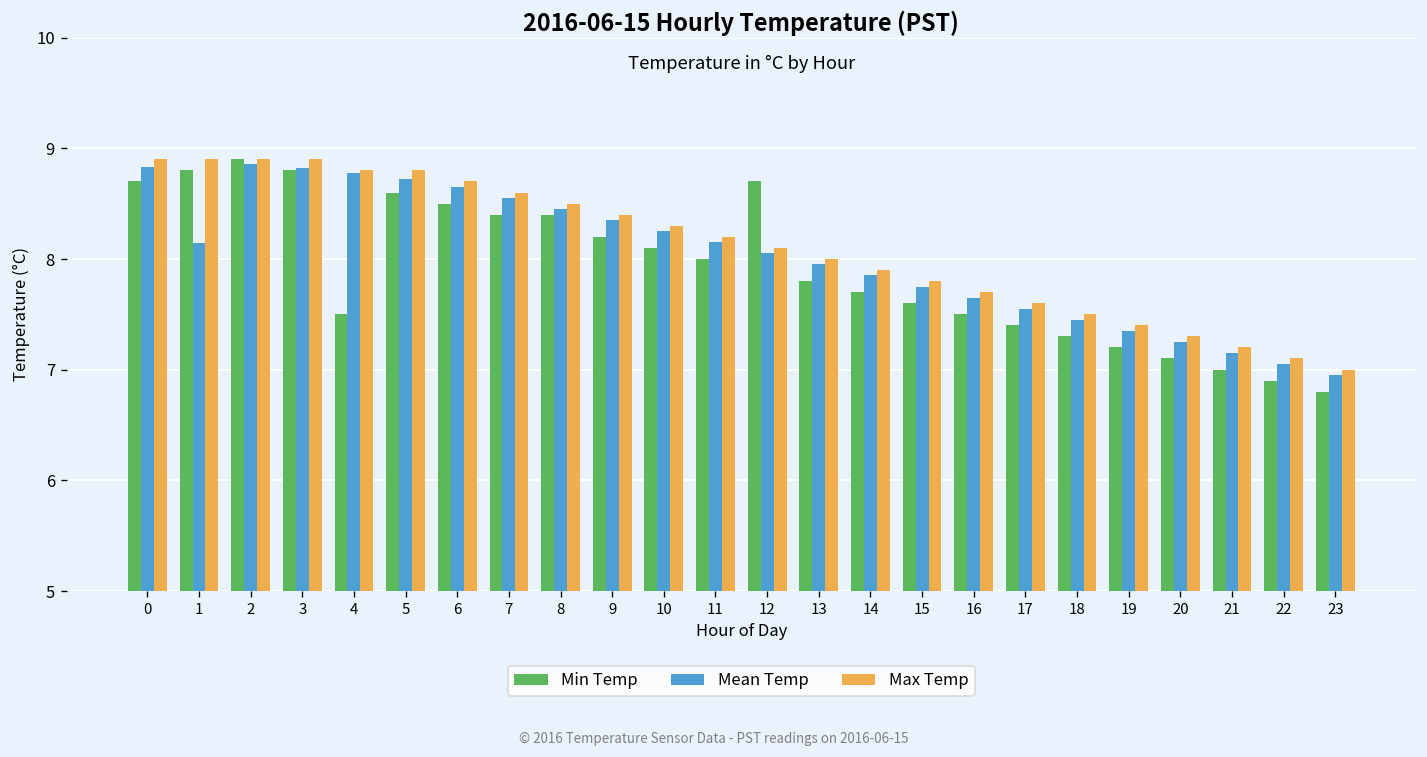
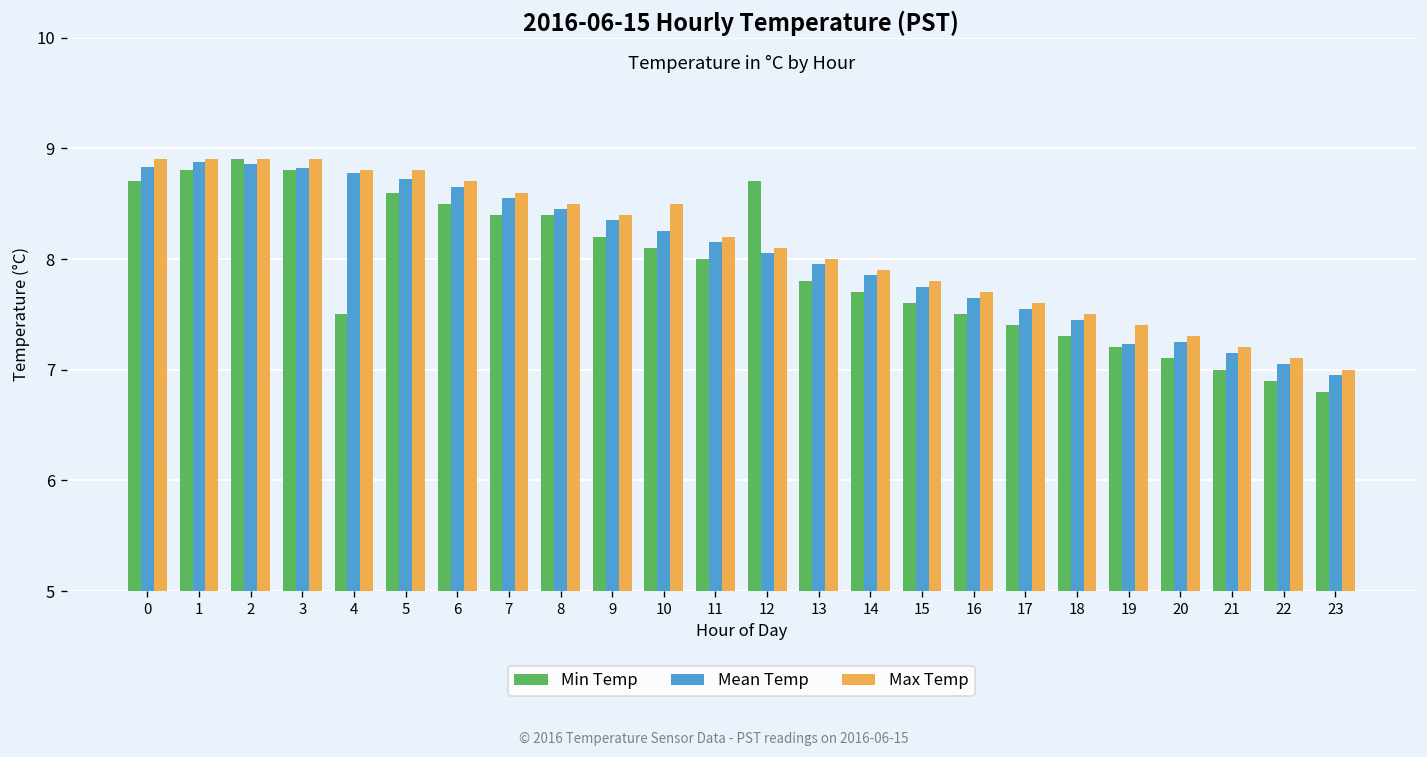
Mean Temp, 1: 8.1 -> 8.9
Max Temp, 10: 8.3 -> 8.5
Mean Temp, 19: 7.4 -> 7.2
